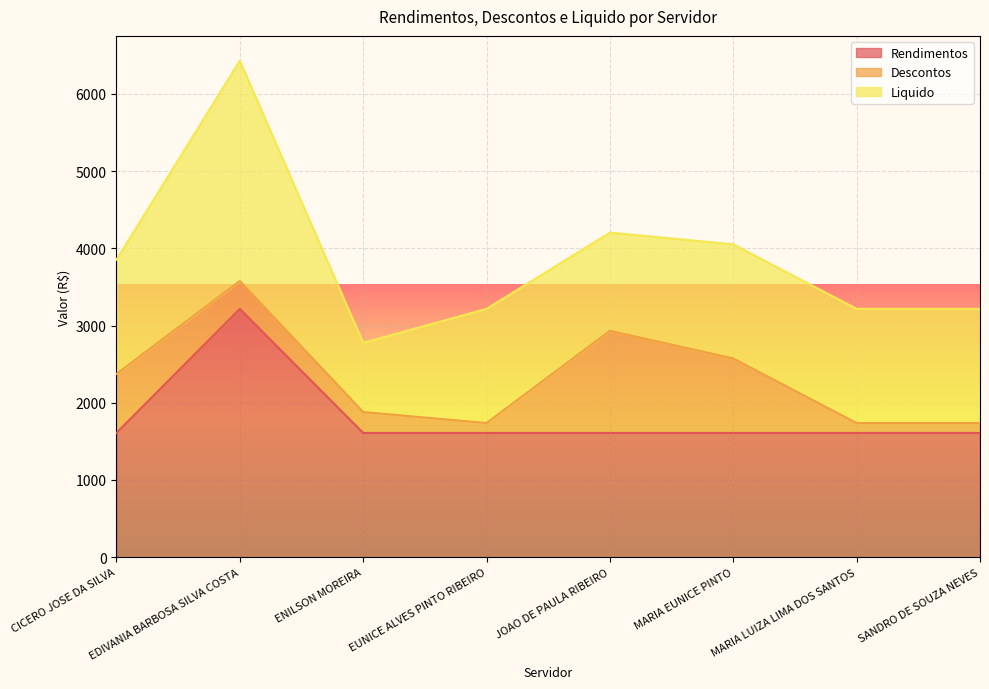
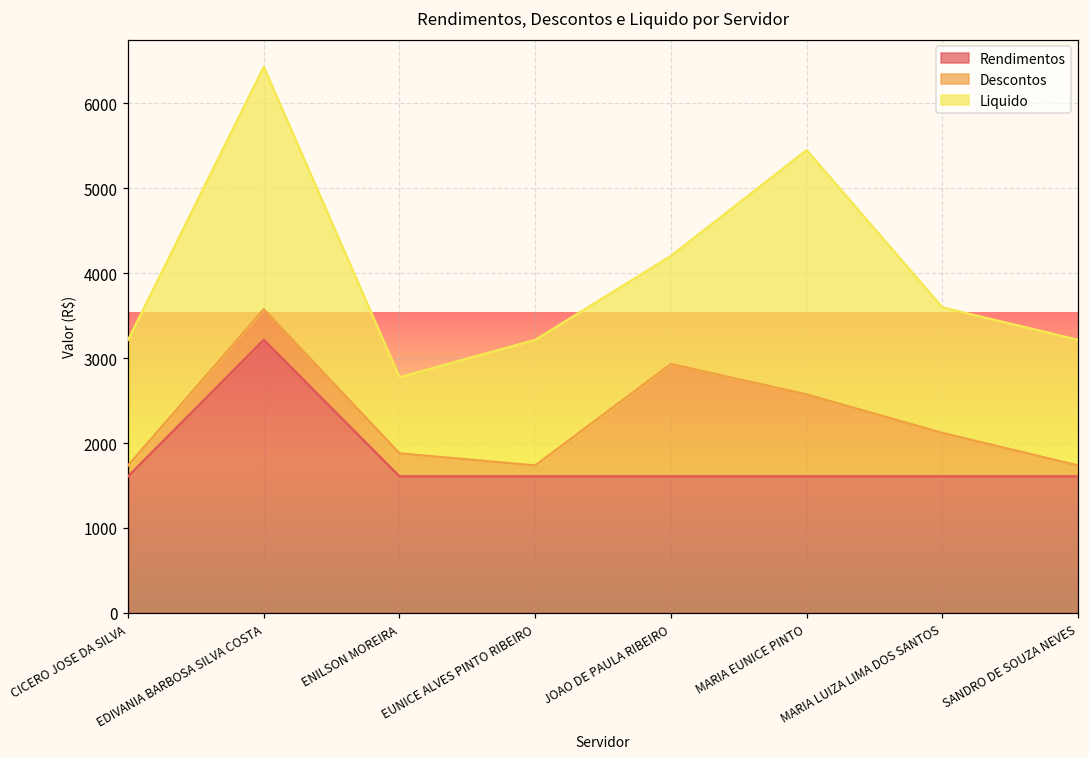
Descontos, CICERO JOSE DA SILVA: 800 -> 100
Liquido, MARIA EUNICE PINTO: 1500 -> 2900
Descontos, MARIA LUIZA LIMA DOS SANTOS: 100 -> 500
